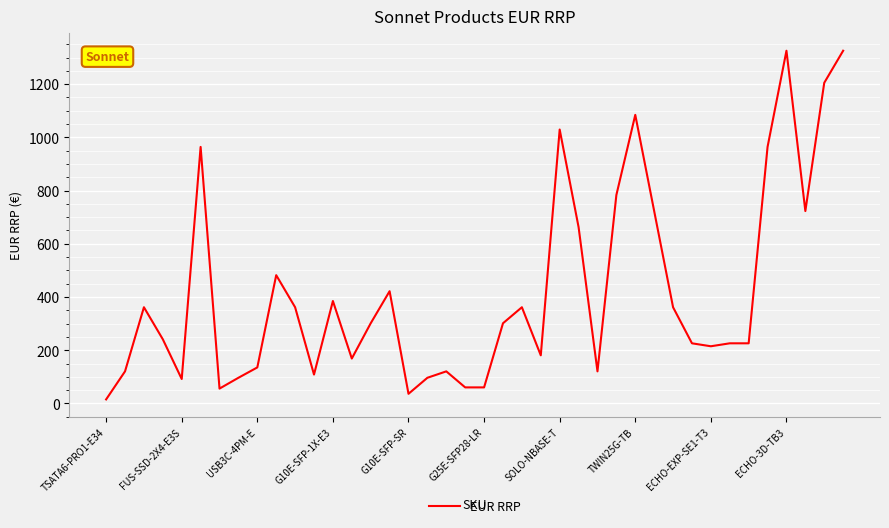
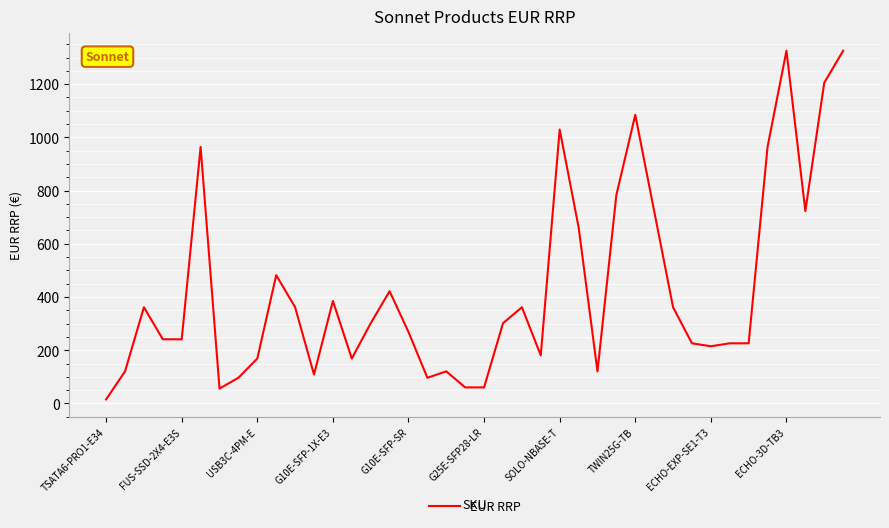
FUS-SSD-2X4-E3S: 90 -> 240
USB3C-4PM-E: 140 -> 170
G10E-SFP-SR: 40 -> 270
